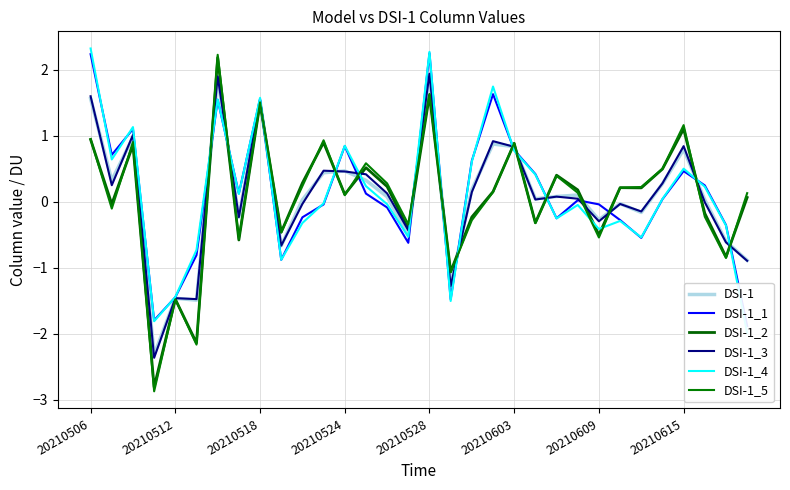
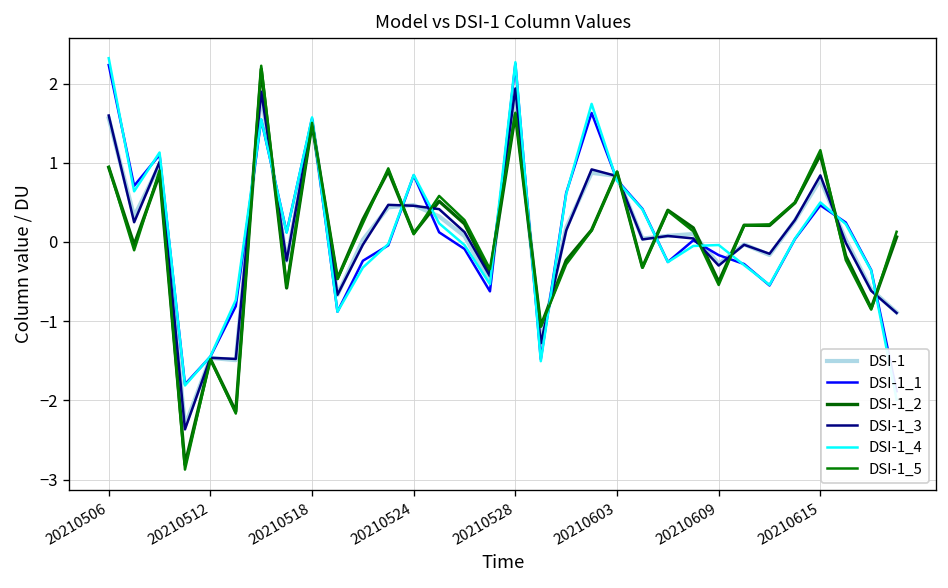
DSI-1_1, 20210609: 0.0 -> -0.2
DSI-1_4, 20210609: -0.4 -> 0.0
